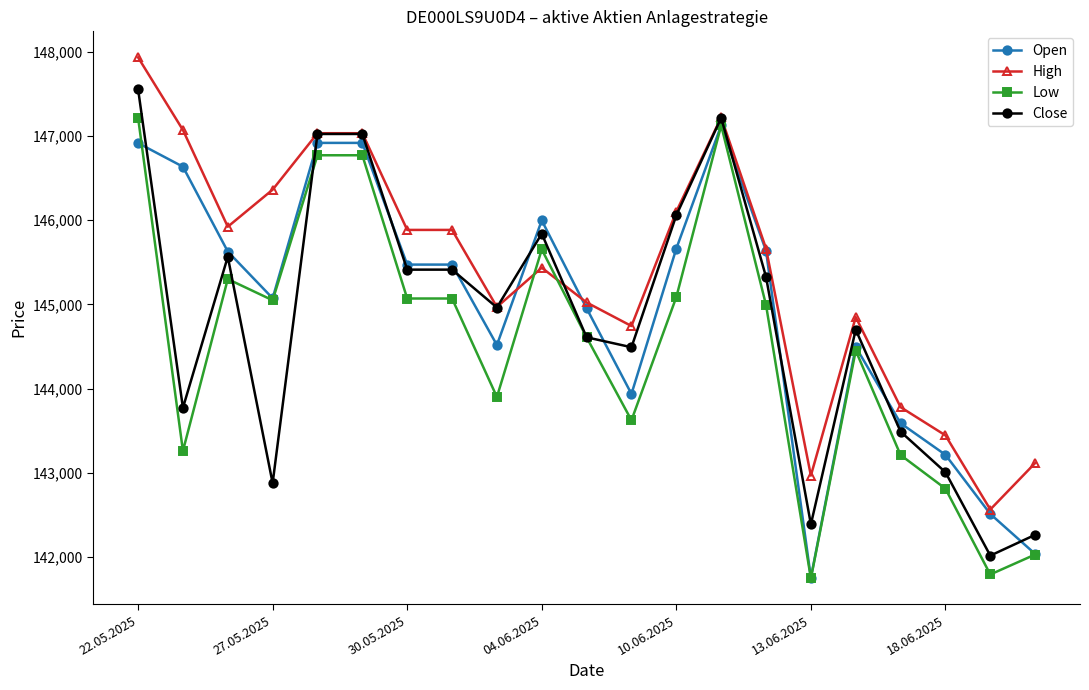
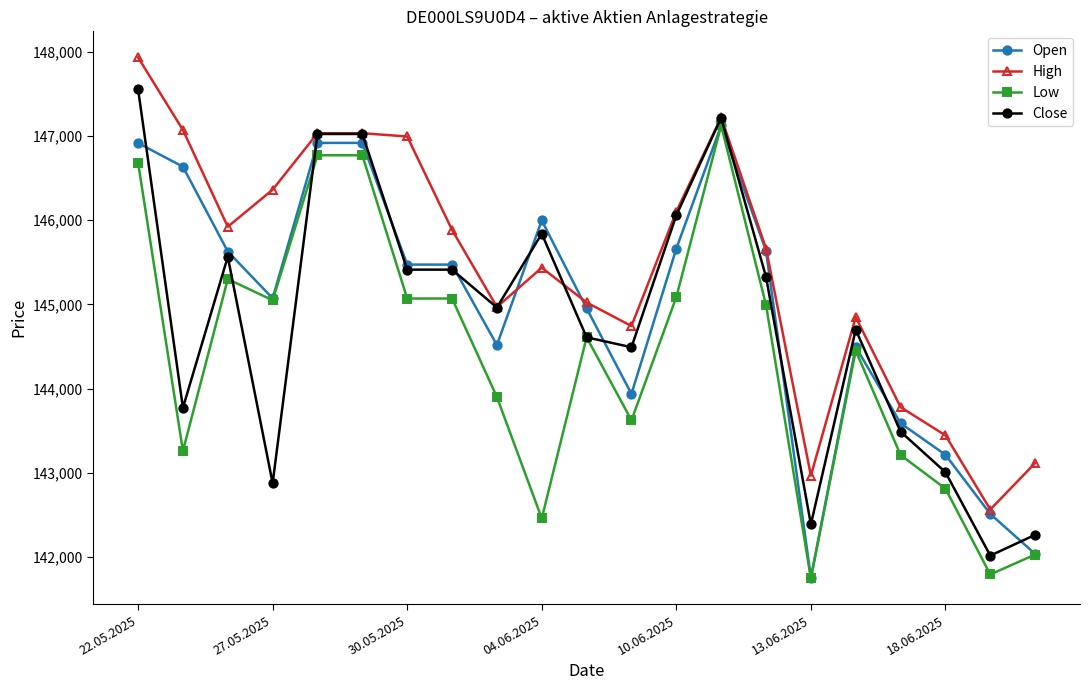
Low, 22.05.2025: 147,200 -> 146,700
High, 30.05.2025: 145,900 -> 147,000
Low, 04.06.2025: 145,700 -> 142,500
